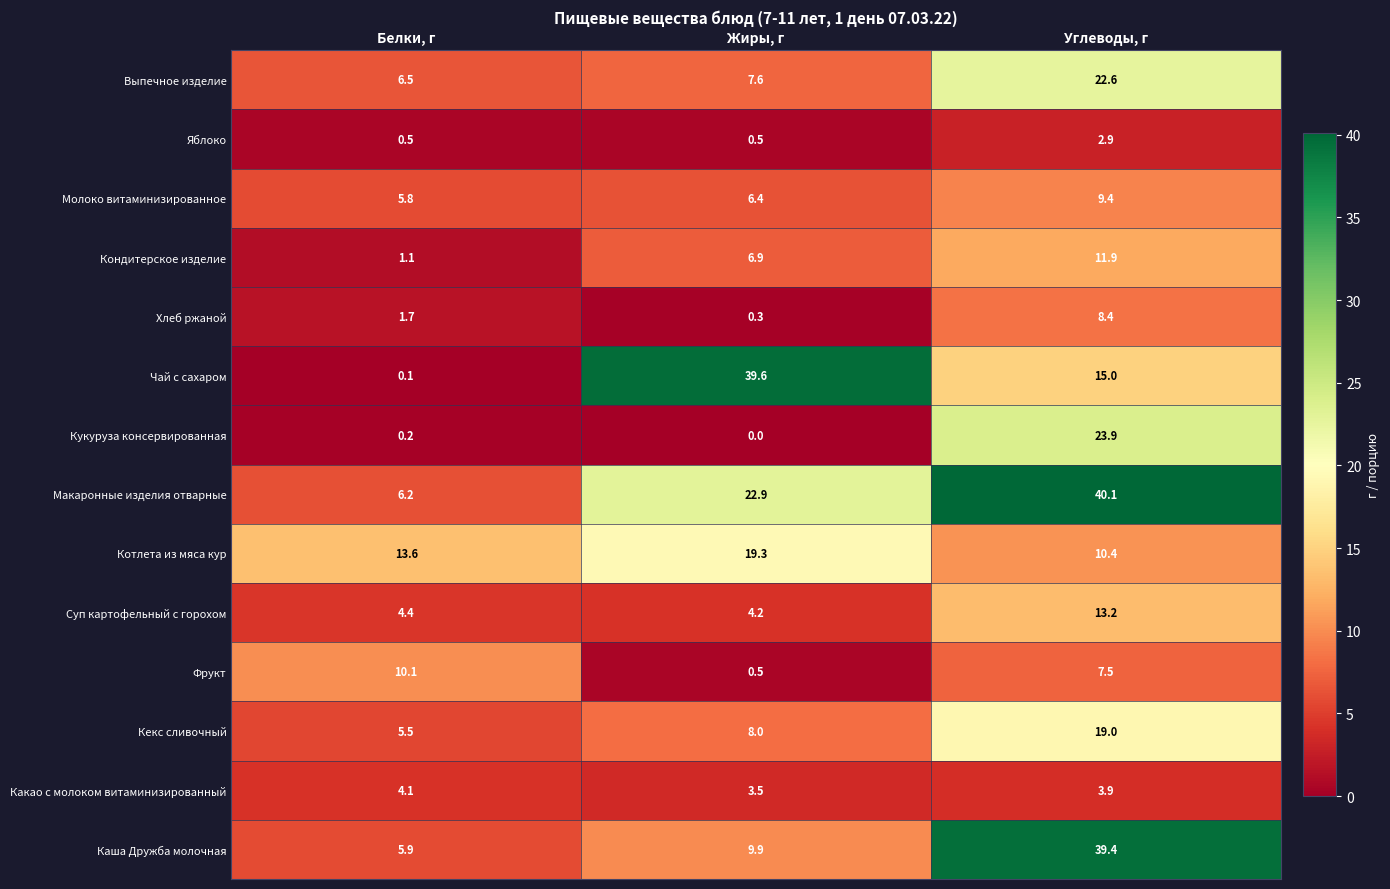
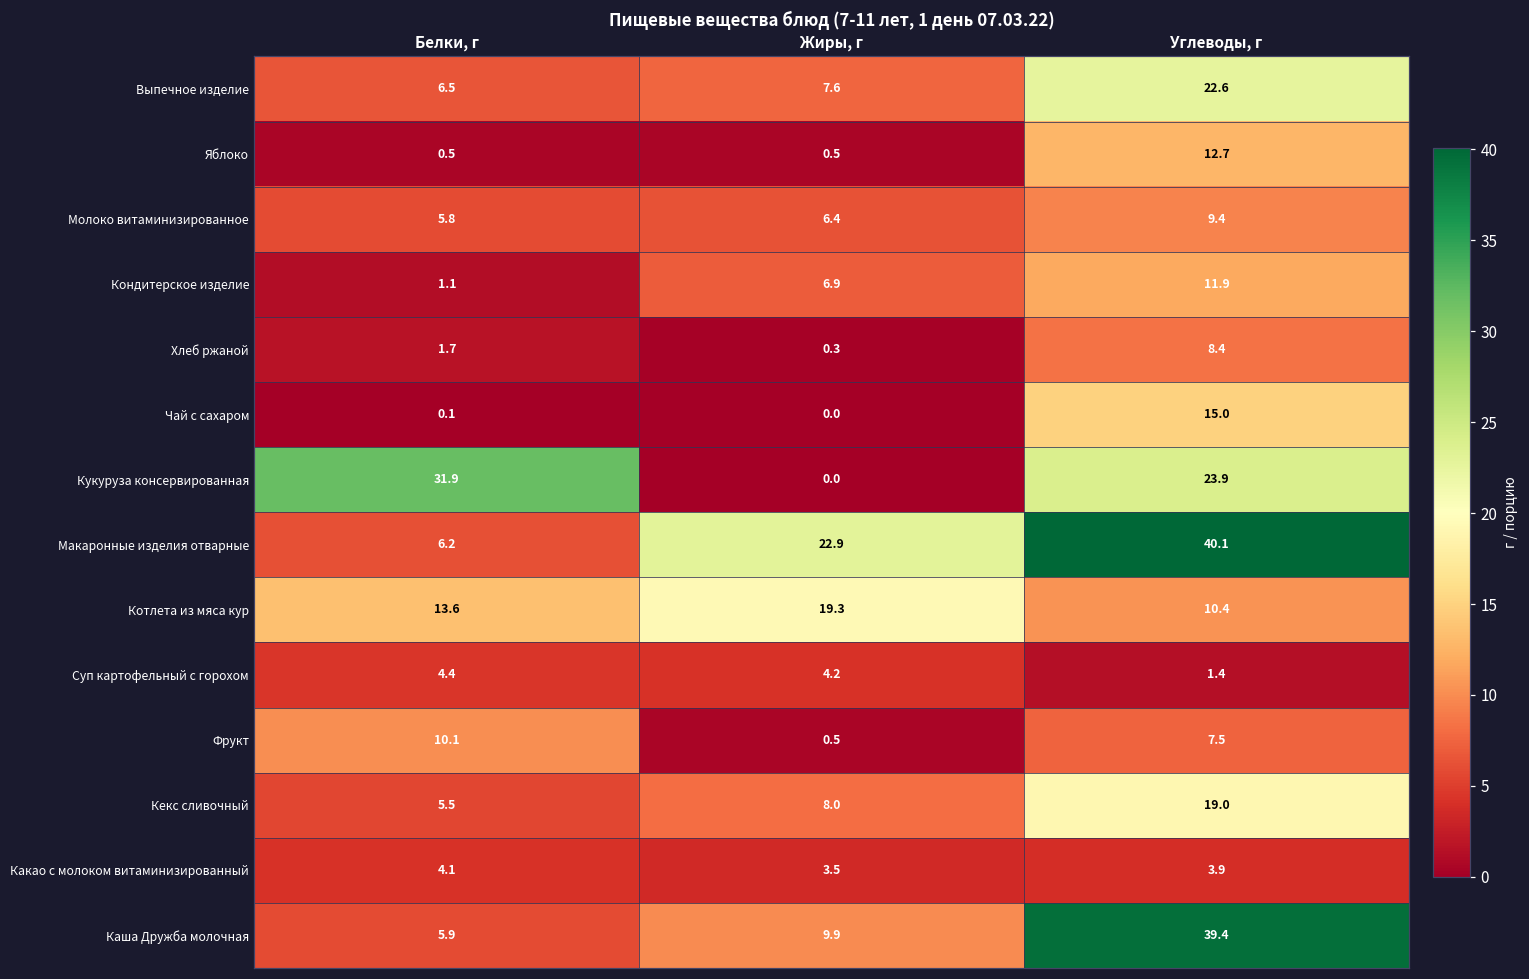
Яблоко, Углеводы, г: 2.9 -> 12.7
Чай с сахаром, Жиры, г: 39.6 -> 0.0
Кукуруза консервированная, Белки, г: 0.2 -> 31.9
Суп картофельный с горохом, Углеводы, г: 13.2 -> 1.4
